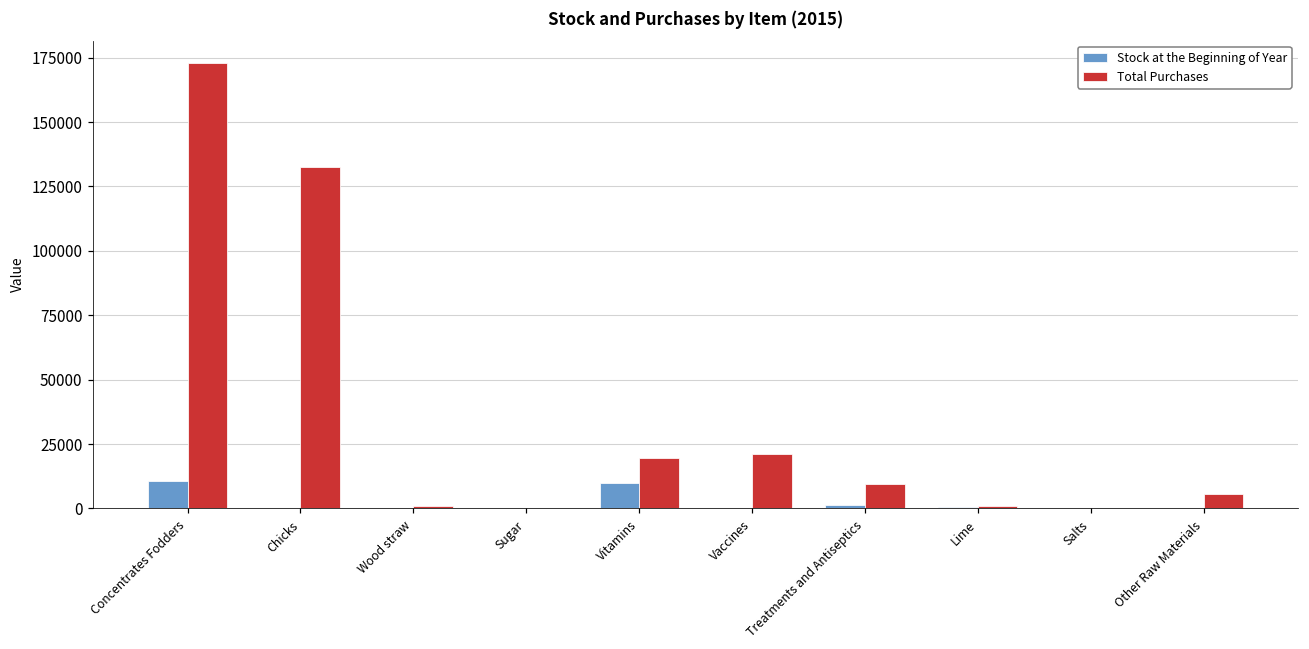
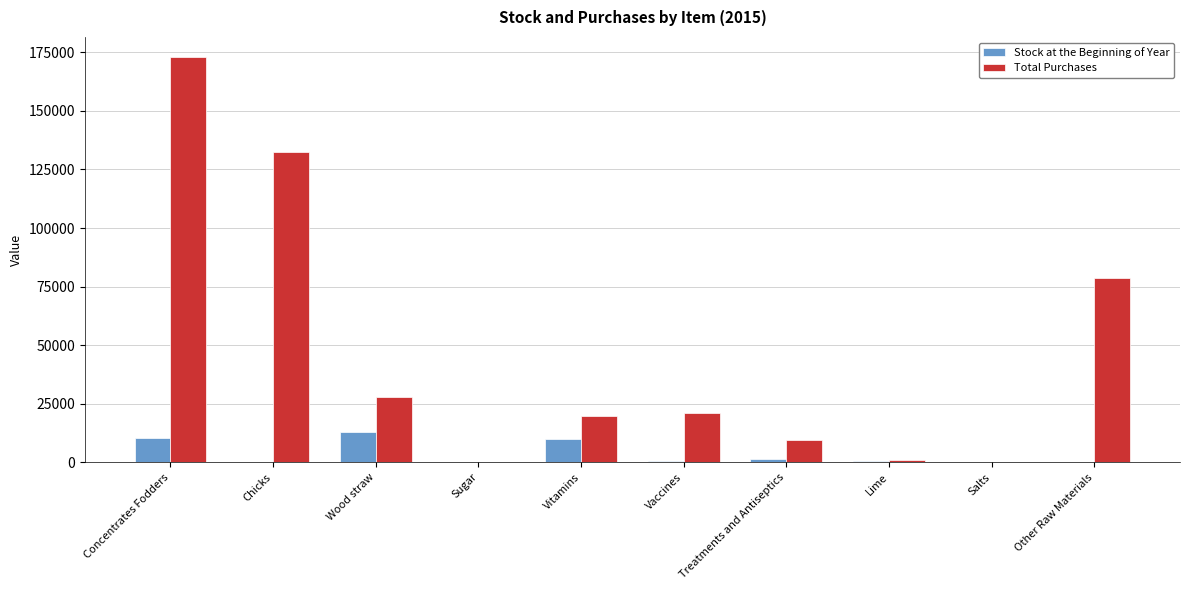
Stock at the Beginning of Year, Wood straw: 0 -> 13000
Total Purchases, Wood straw: 1000 -> 28000
Total Purchases, Other Raw Materials: 5000 -> 79000
